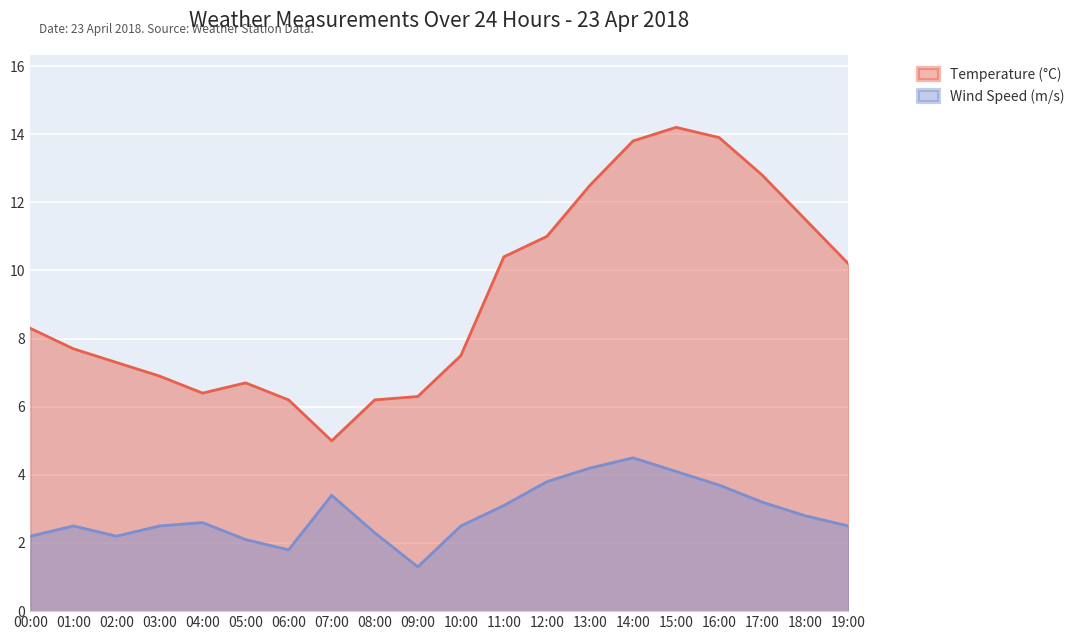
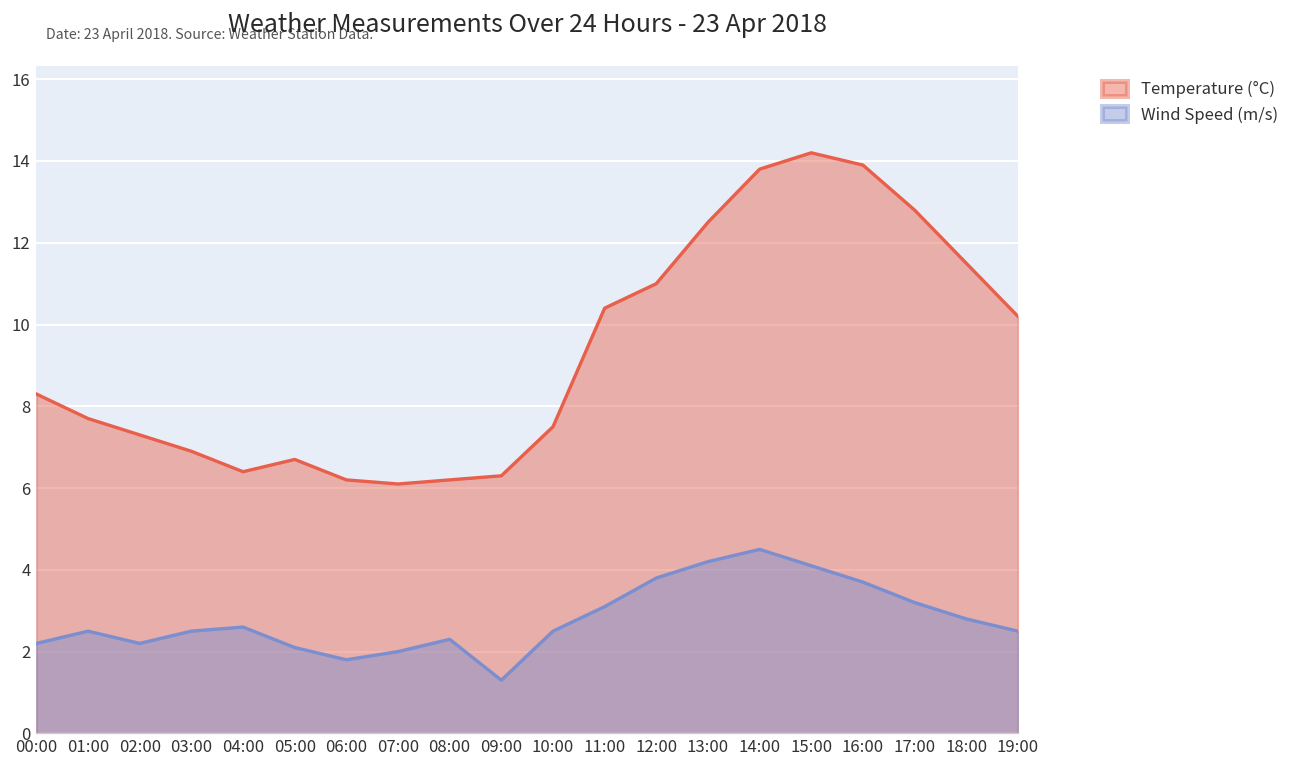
Temperature (°C), 07:00: 5.0 -> 6.1
Wind Speed (m/s), 07:00: 3.4 -> 2.0
